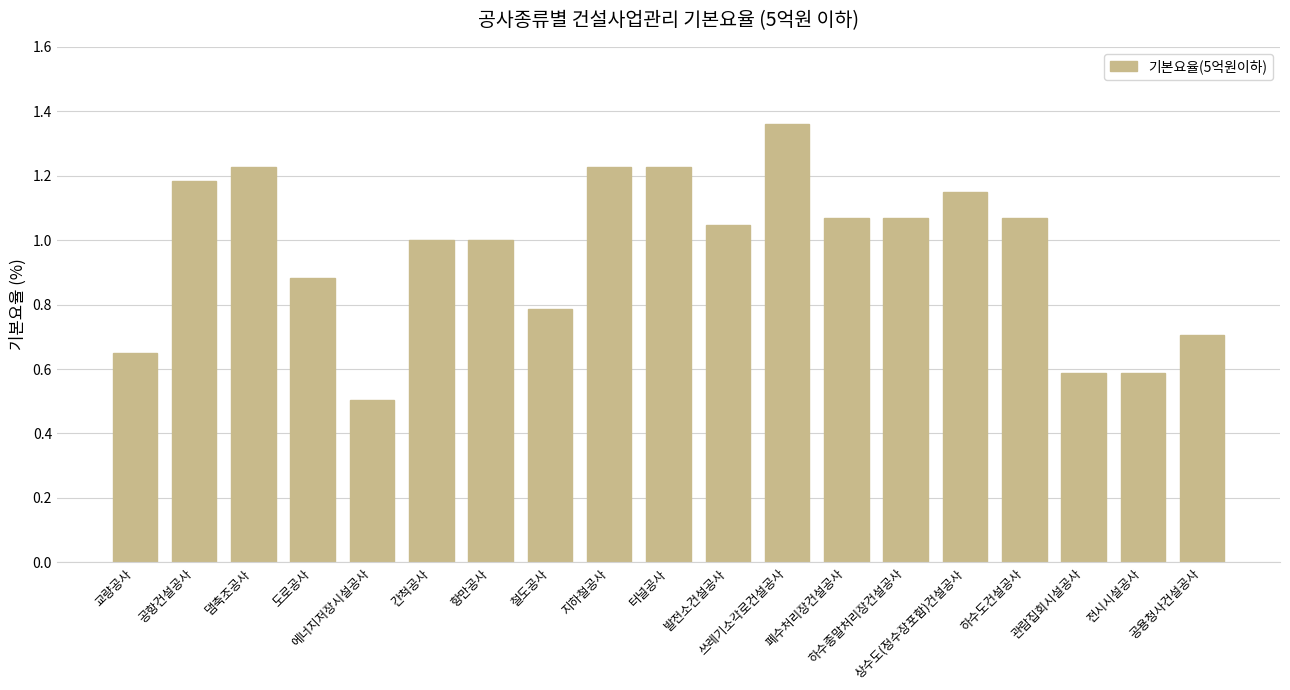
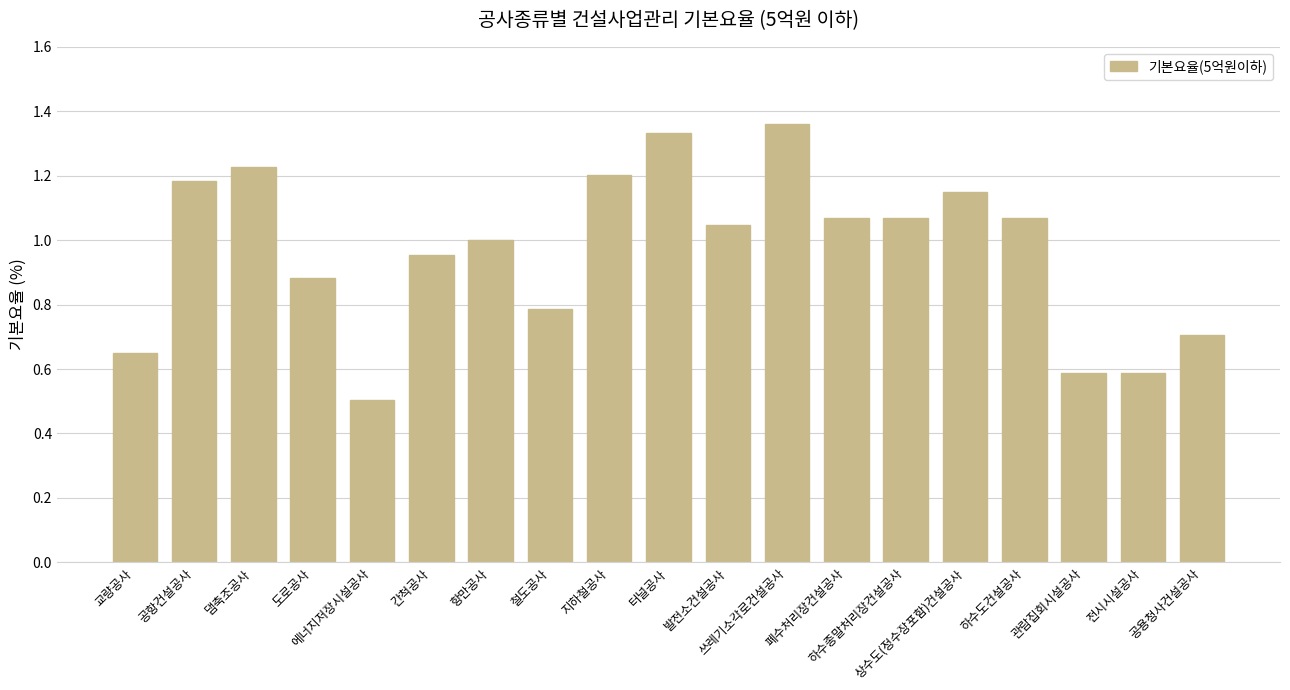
간척공사: 1.00 -> 0.95
지하철공사: 1.23 -> 1.20
터널공사: 1.23 -> 1.33
